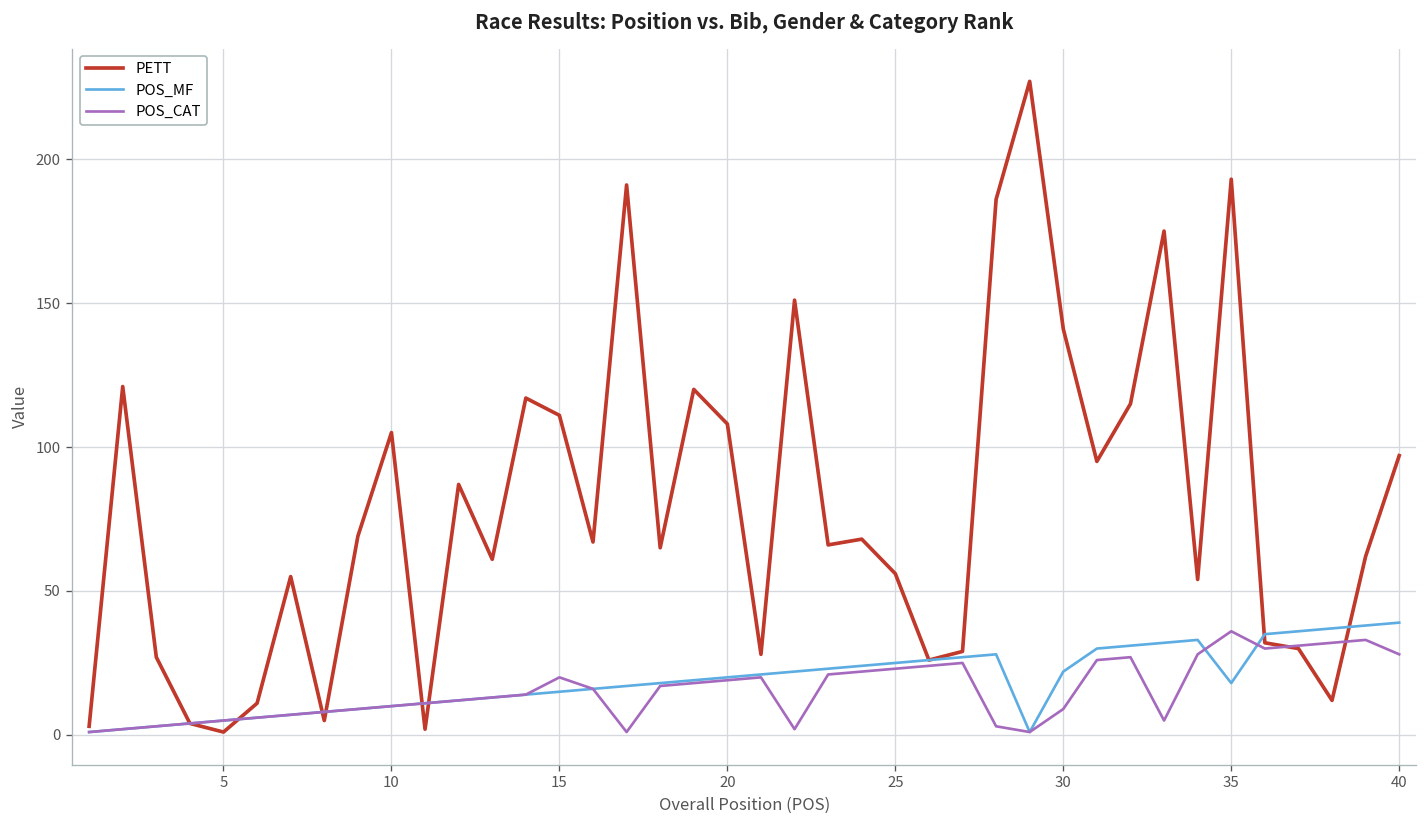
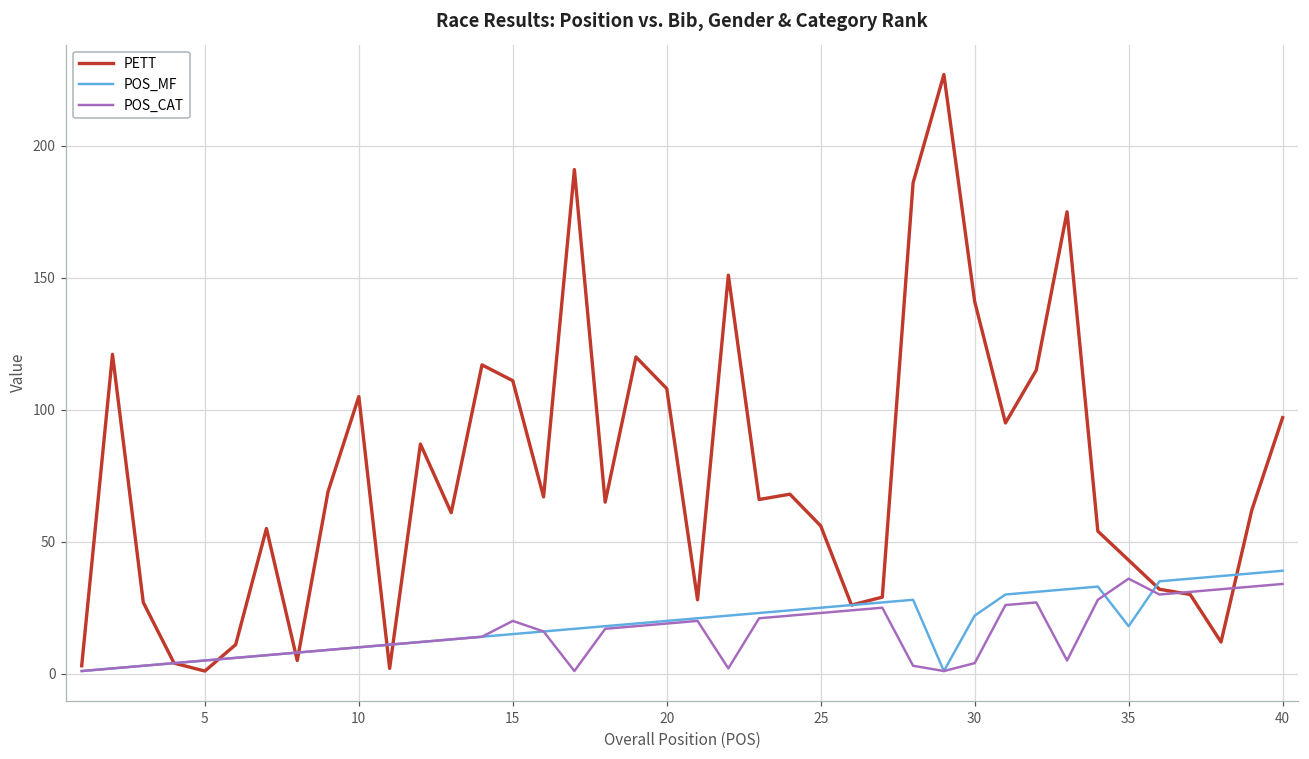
POS_CAT, 30: 9 -> 4
PETT, 35: 193 -> 43
POS_CAT, 40: 28 -> 34
